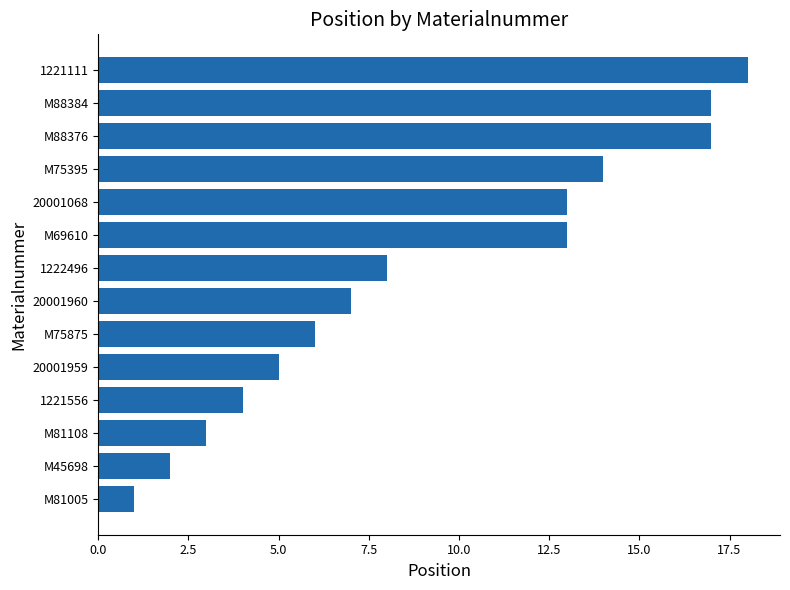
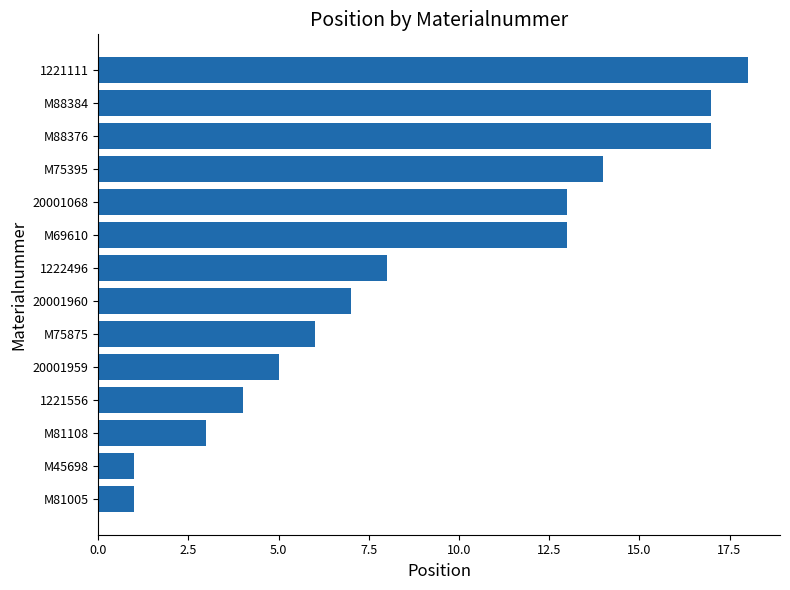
M45698: 2 -> 1
